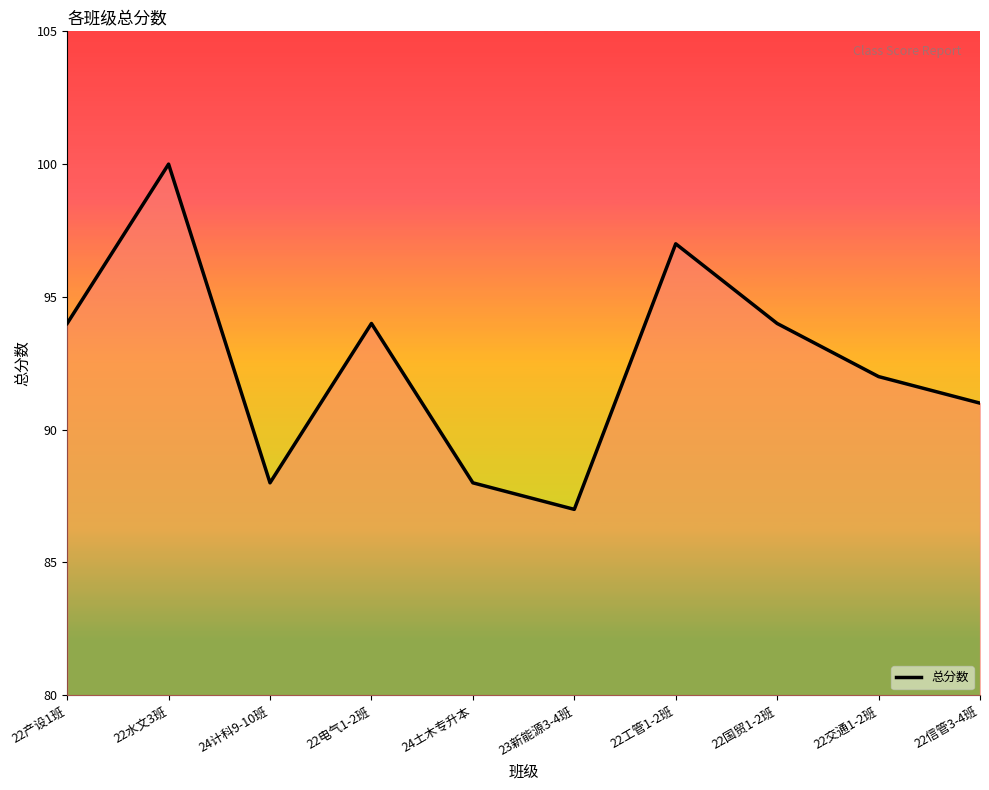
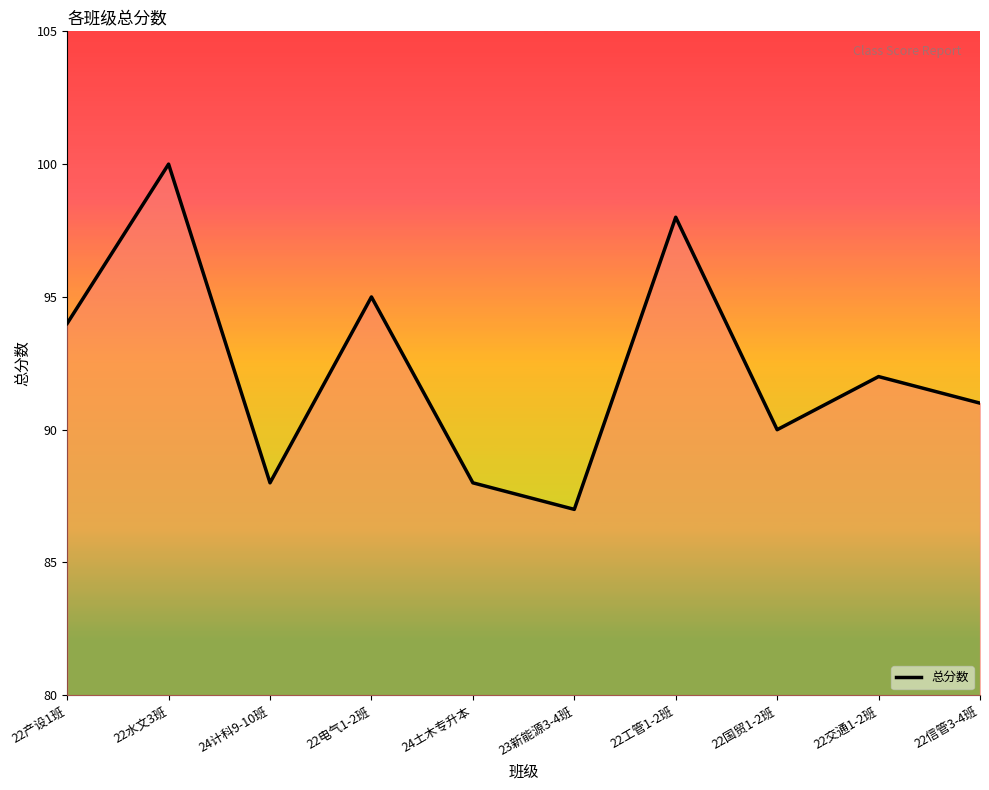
22电气1-2班: 94 -> 95
22工管1-2班: 97 -> 98
22国贸1-2班: 94 -> 90
